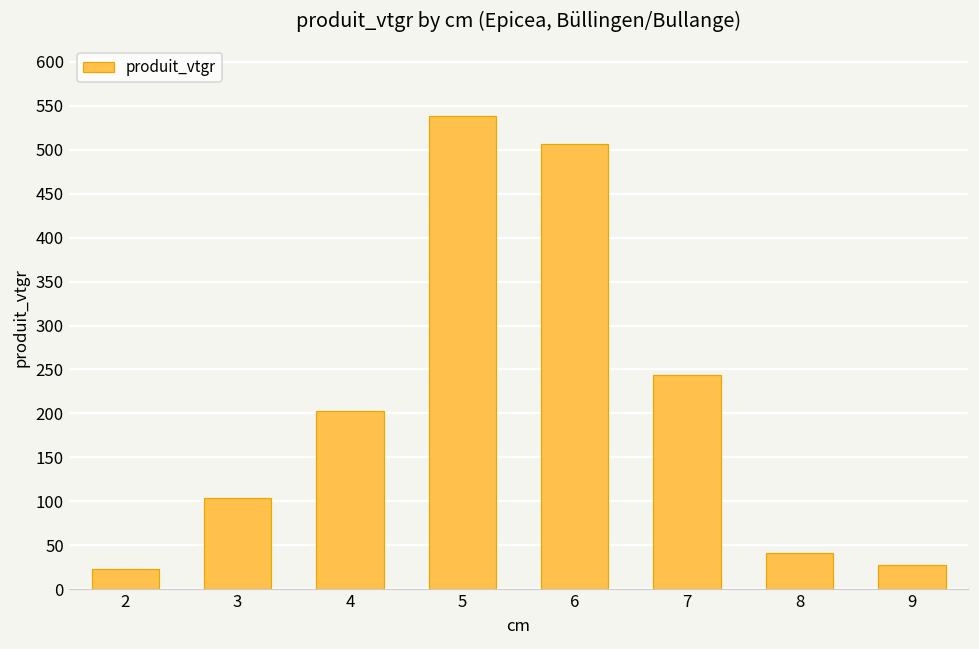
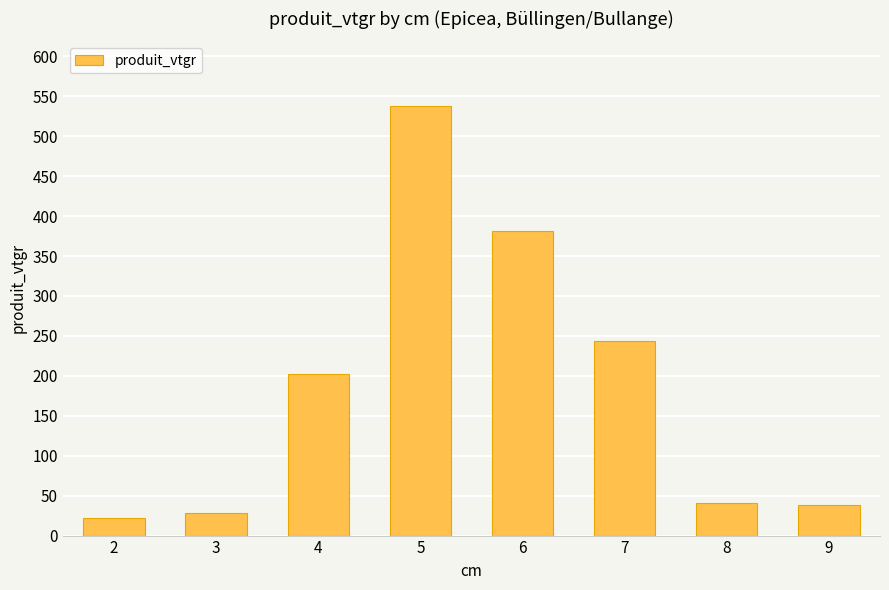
3: 100 -> 30
6: 510 -> 380
9: 30 -> 40
